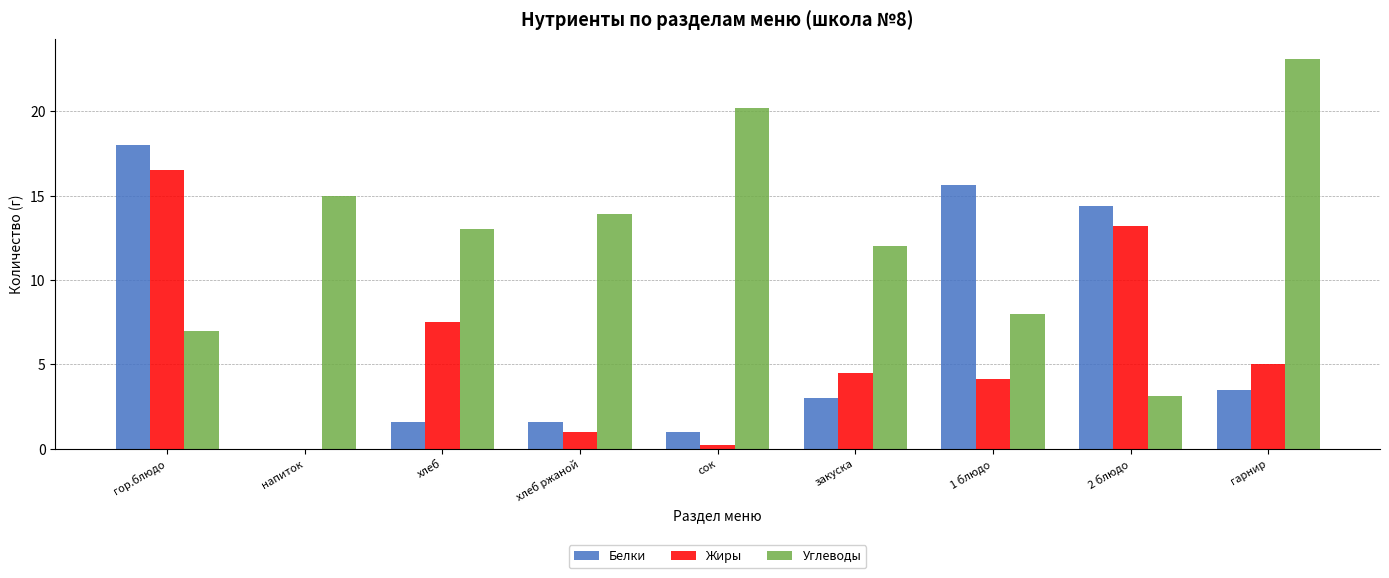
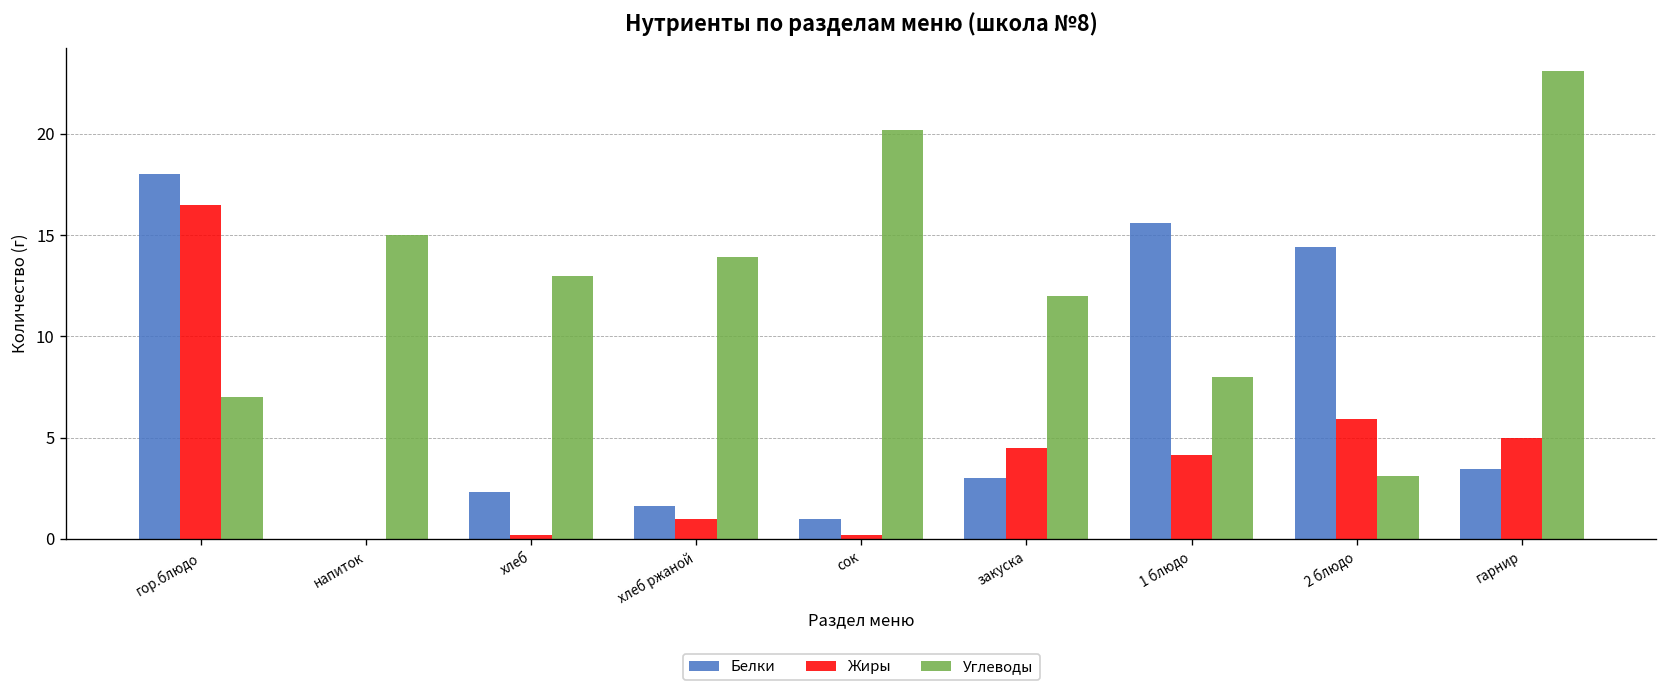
Белки, хлеб: 1.6 -> 2.3
Жиры, хлеб: 7.5 -> 0.2
Жиры, 2 блюдо: 13.2 -> 5.9
